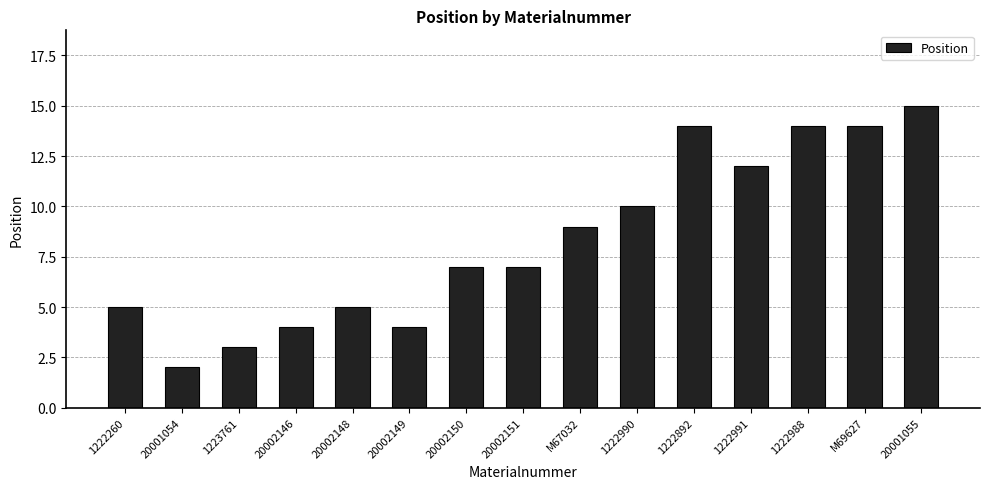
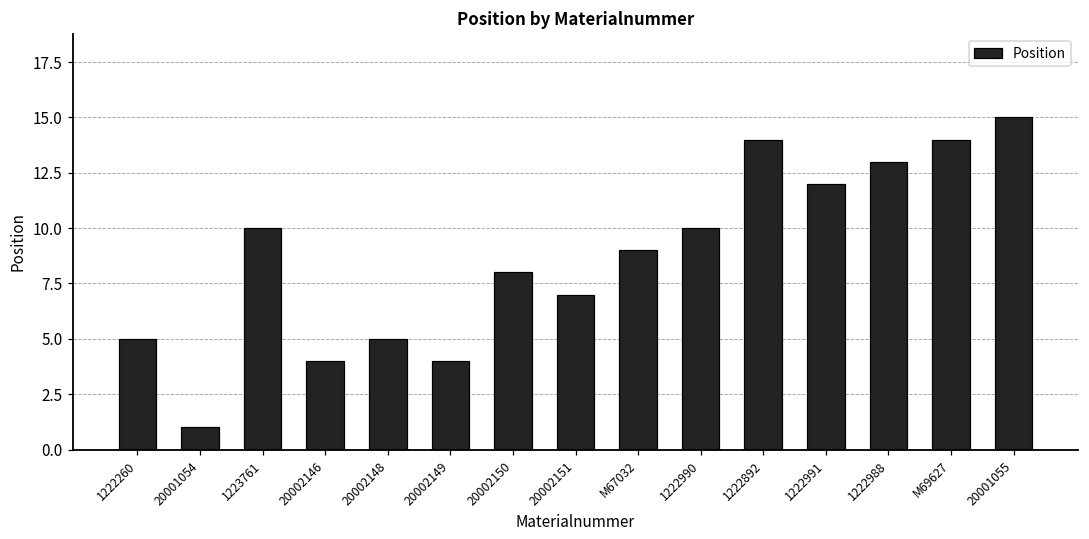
20001054: 2 -> 1
1223761: 3 -> 10
20002150: 7 -> 8
1222988: 14 -> 13
